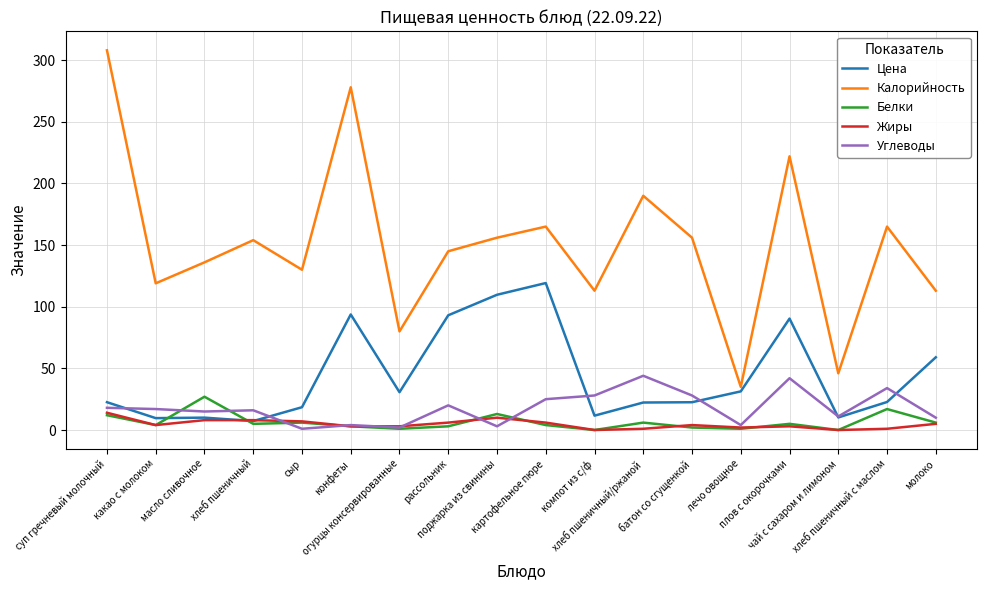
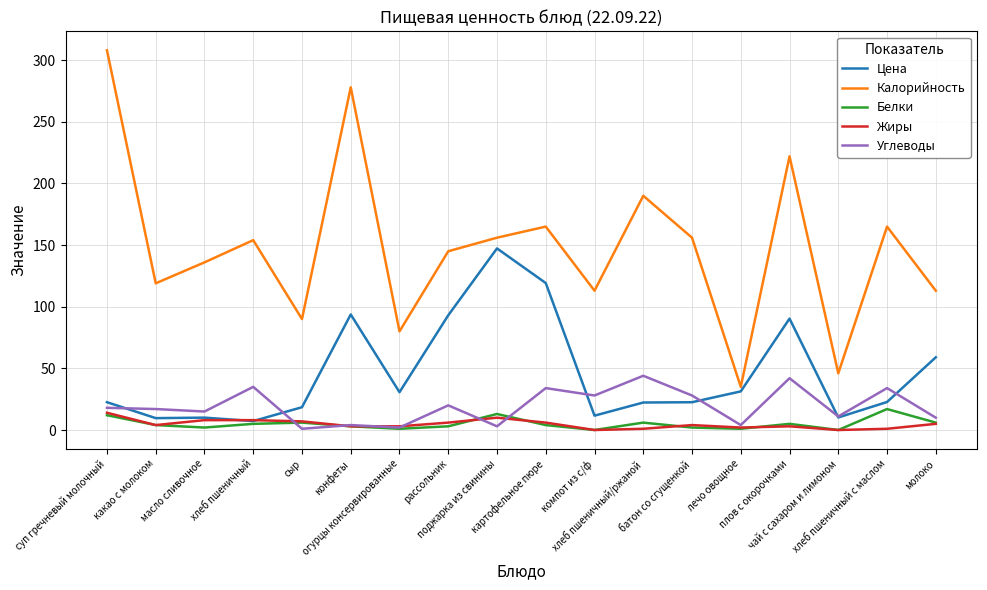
Белки, масло сливочное: 27 -> 2
Углеводы, хлеб пшеничный: 16 -> 35
Калорийность, сыр: 130 -> 90
Цена, поджарка из свинины: 110 -> 147
Углеводы, картофельное пюре: 25 -> 34
